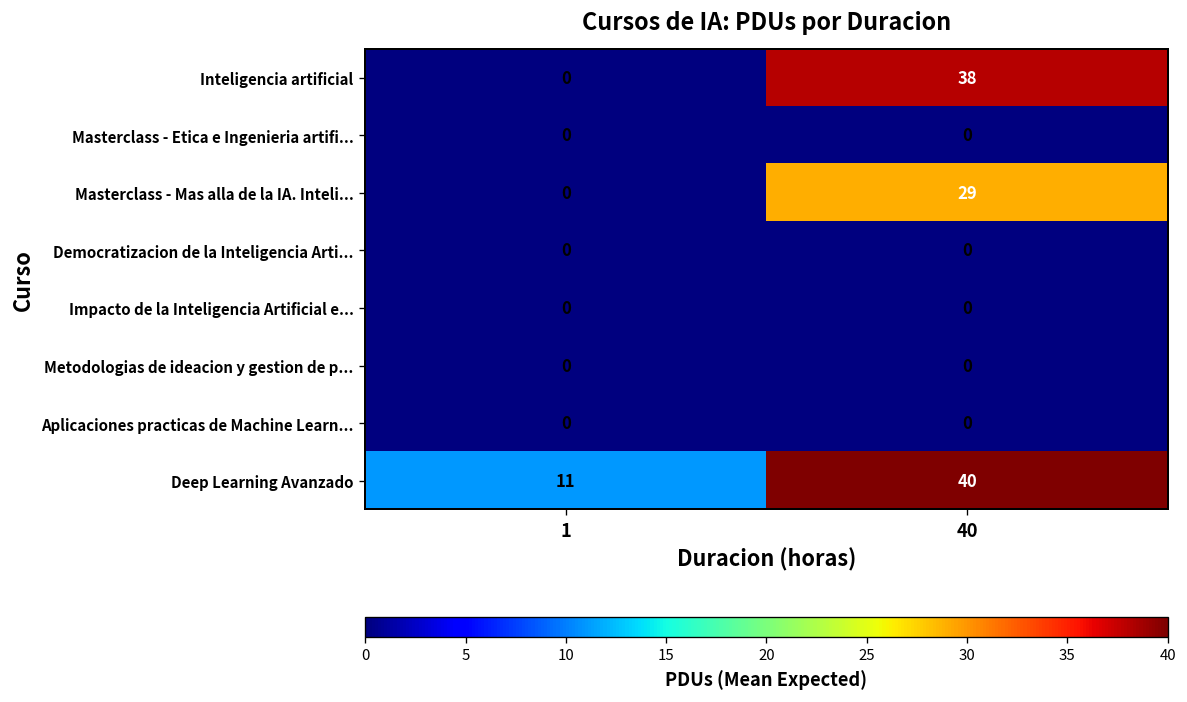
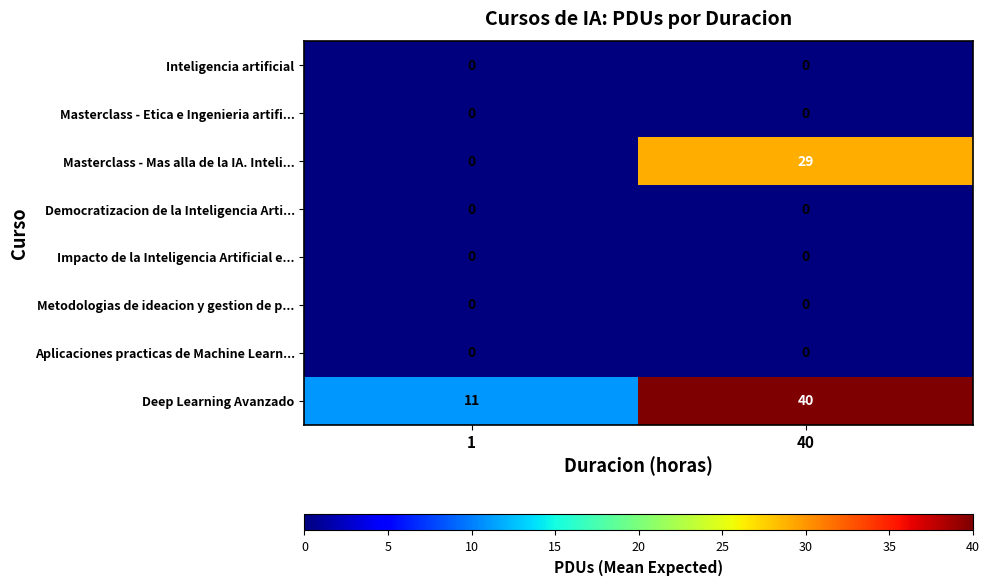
Inteligencia artificial, 40: 38 -> 0
